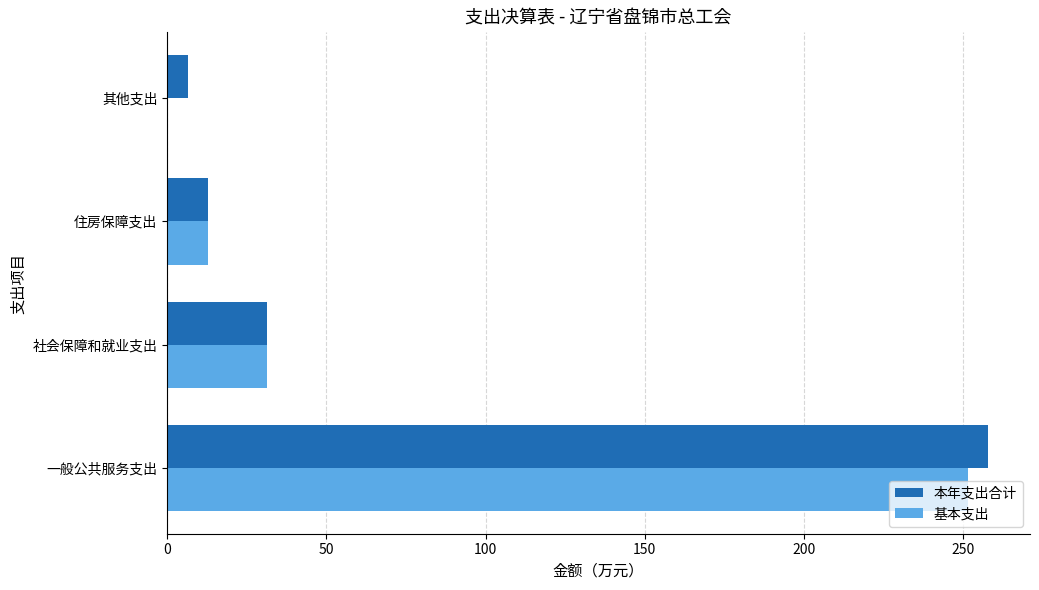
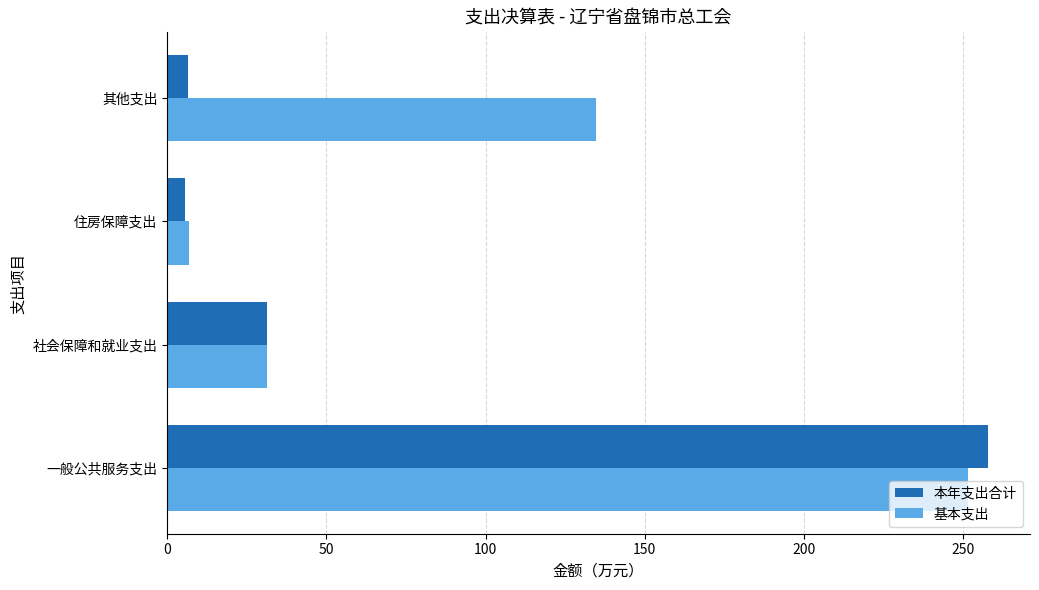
基本支出, 其他支出: 0 -> 135
本年支出合计, 住房保障支出: 13 -> 6
基本支出, 住房保障支出: 13 -> 7
